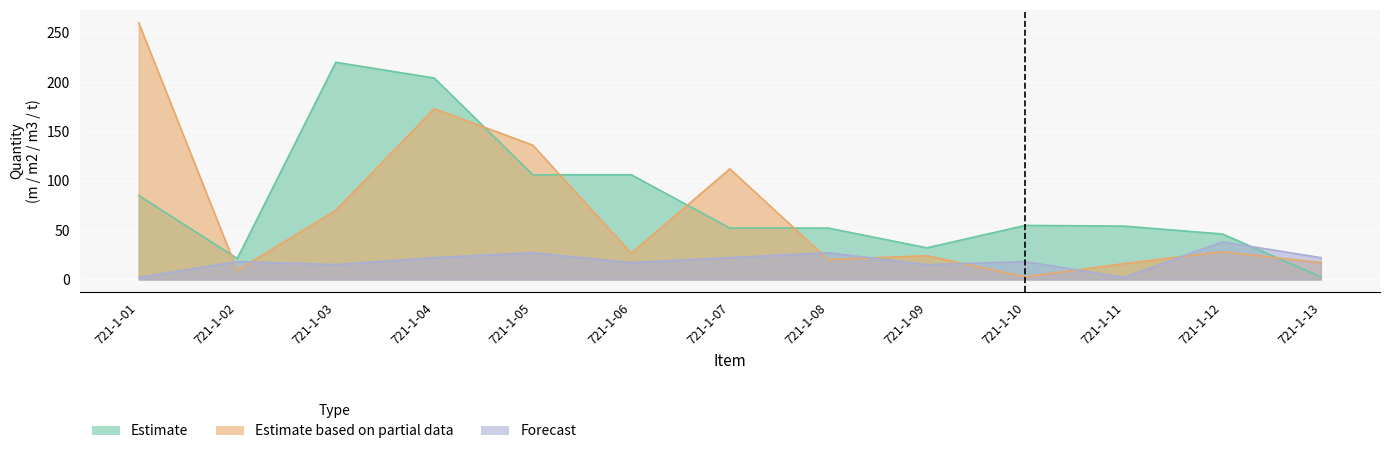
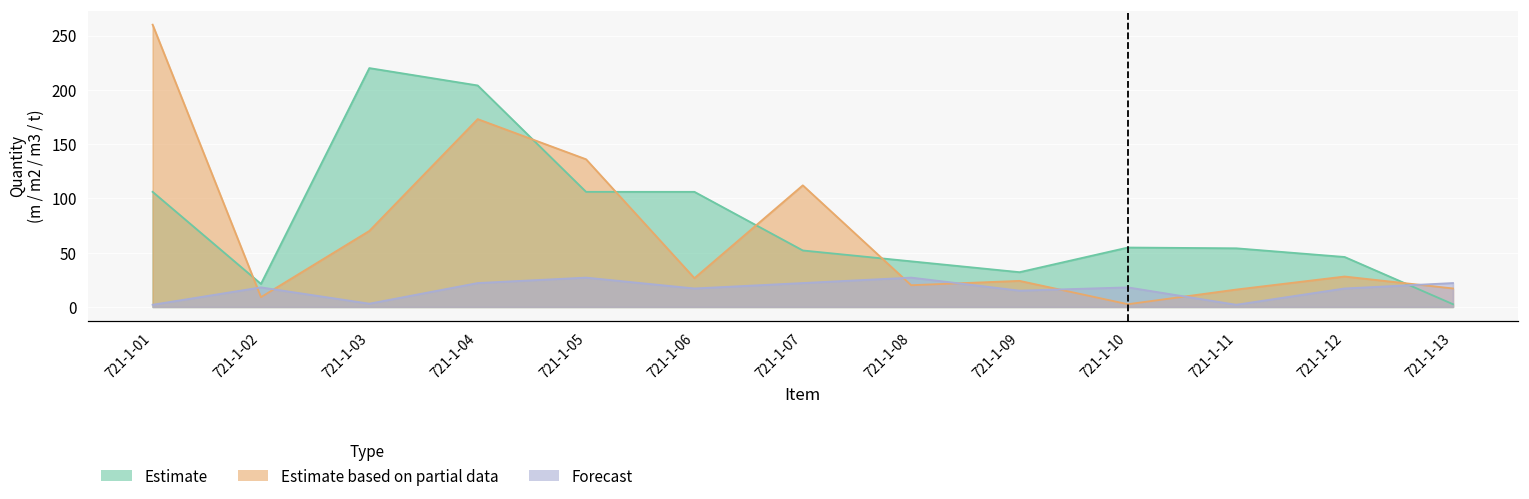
Estimate, 721-1-01: 90 -> 110
Forecast, 721-1-03: 20 -> 0
Estimate, 721-1-08: 50 -> 40
Forecast, 721-1-12: 40 -> 20
